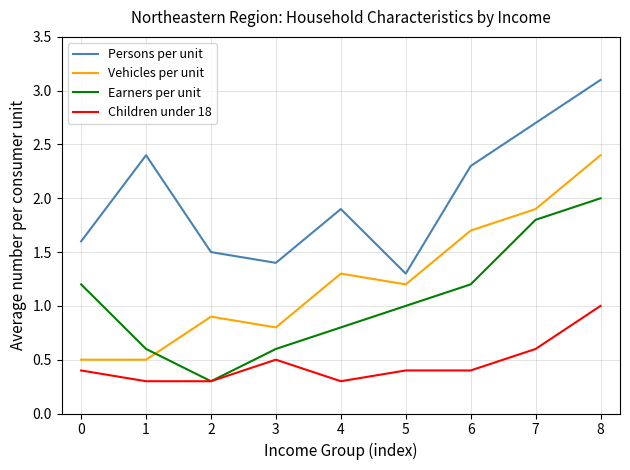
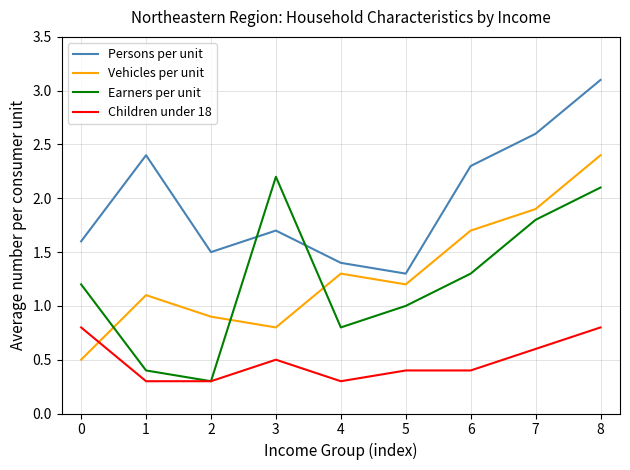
Children under 18, 0: 0.4 -> 0.8
Vehicles per unit, 1: 0.5 -> 1.1
Earners per unit, 1: 0.6 -> 0.4
Persons per unit, 3: 1.4 -> 1.7
Earners per unit, 3: 0.6 -> 2.2
Persons per unit, 4: 1.9 -> 1.4
Earners per unit, 6: 1.2 -> 1.3
Persons per unit, 7: 2.7 -> 2.6
Earners per unit, 8: 2.0 -> 2.1
Children under 18, 8: 1.0 -> 0.8
